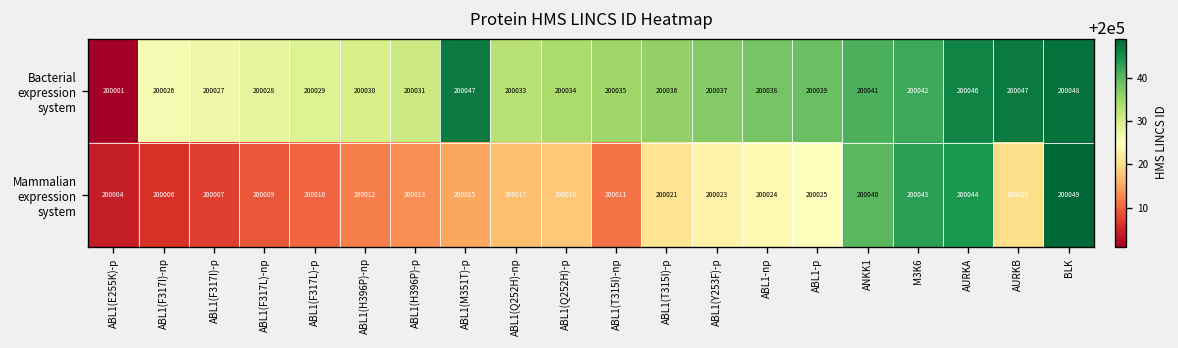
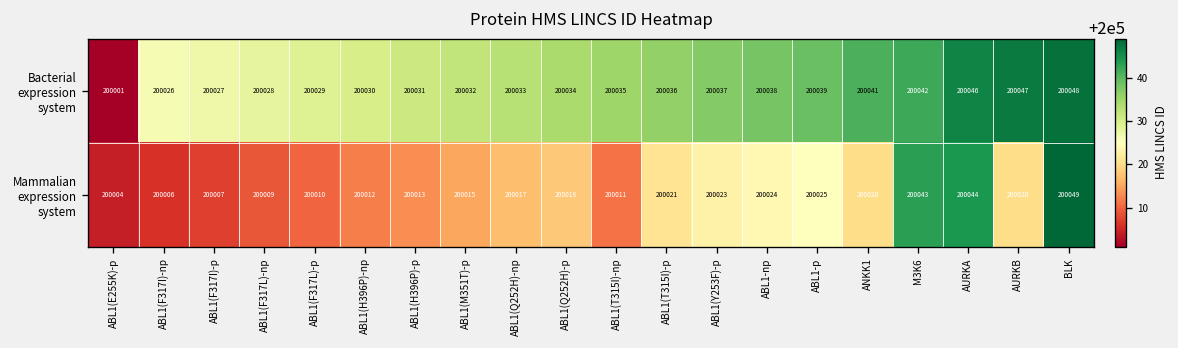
Bacterial expression system, ABL1(M351T)-p: 200047 -> 200032
Mammalian expression system, ANKK1: 200040 -> 200020
